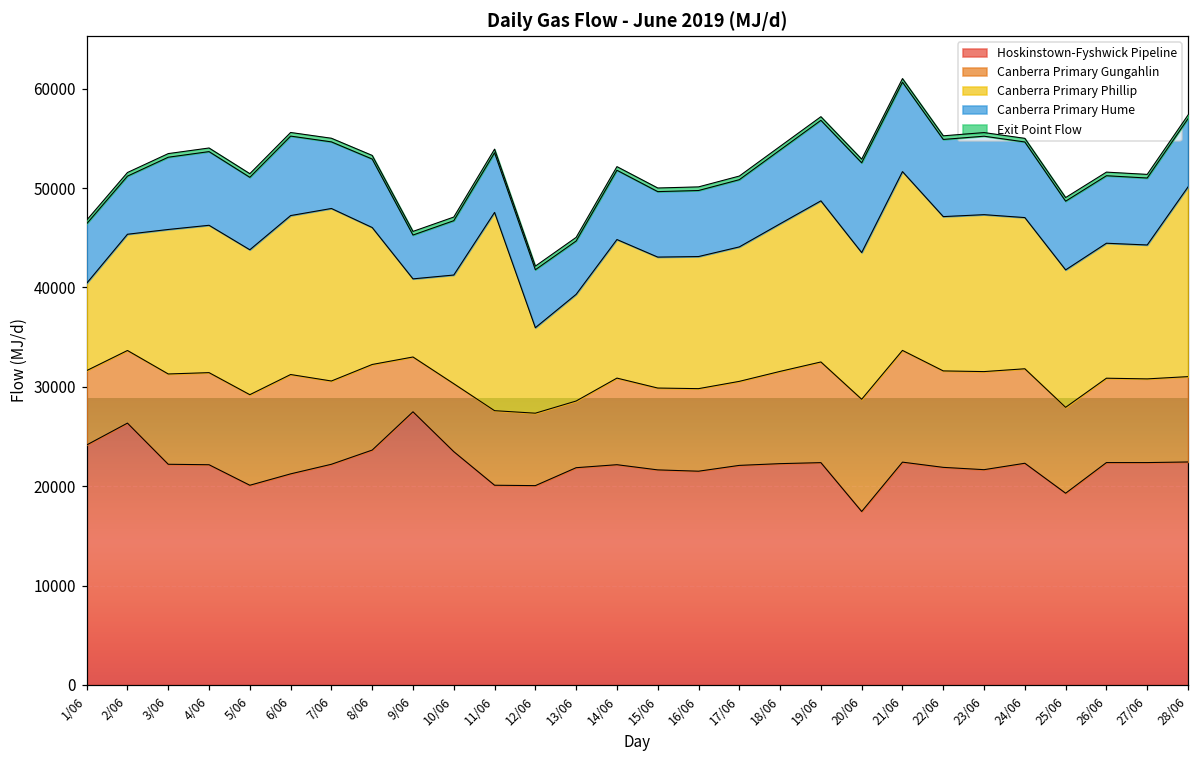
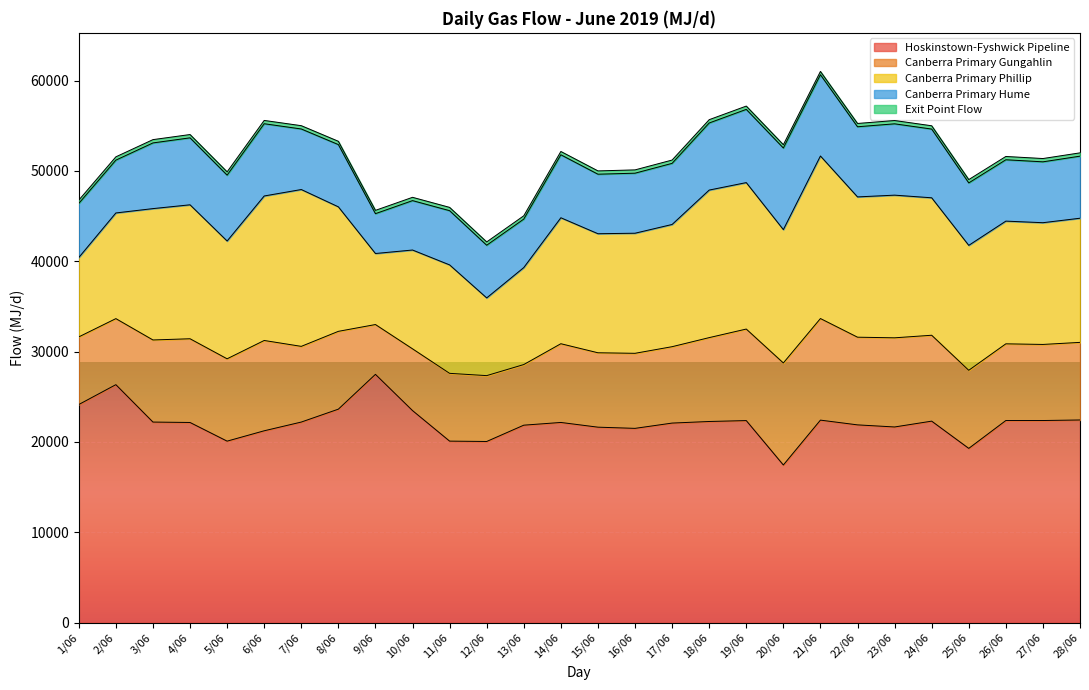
Canberra Primary Phillip, 5/06: 15000 -> 13000
Canberra Primary Phillip, 11/06: 20000 -> 12000
Canberra Primary Phillip, 18/06: 15000 -> 16000
Canberra Primary Phillip, 28/06: 19000 -> 14000
